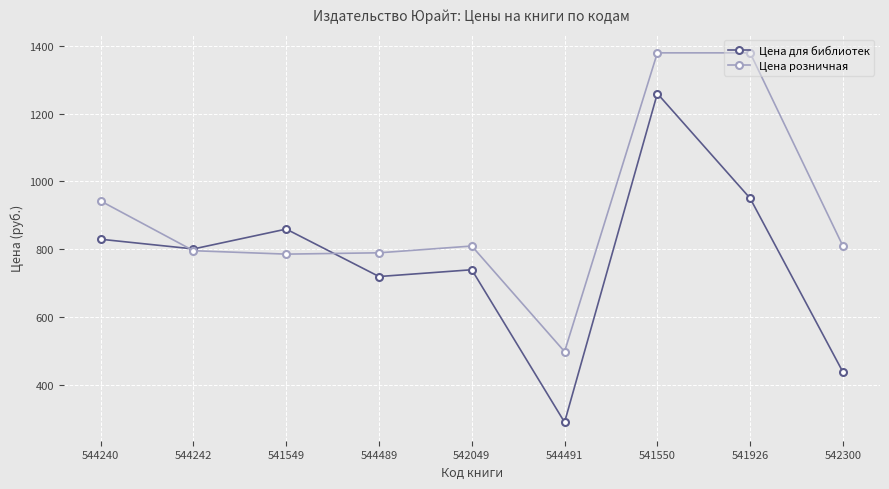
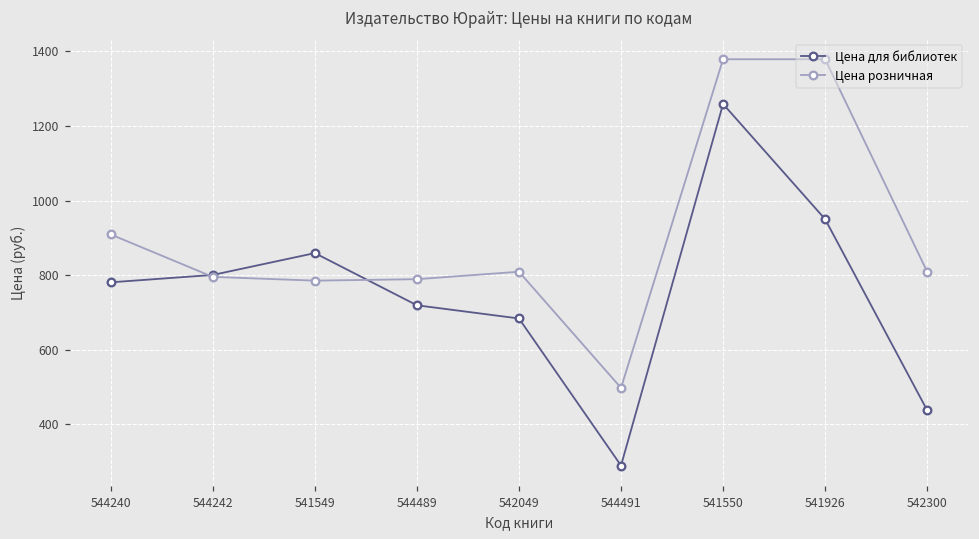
Цена для библиотек, 544240: 830 -> 780
Цена розничная, 544240: 940 -> 910
Цена для библиотек, 542049: 740 -> 680
